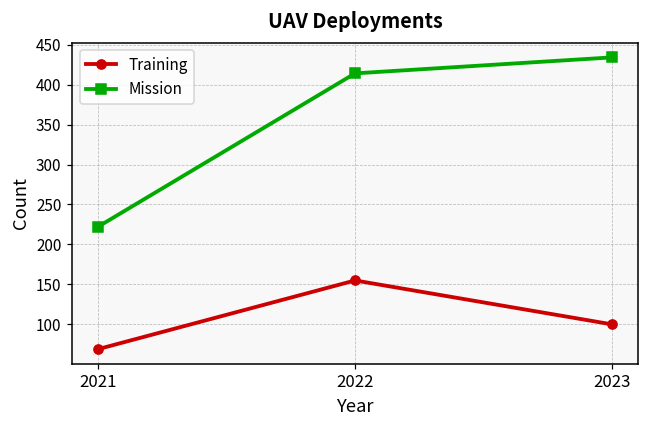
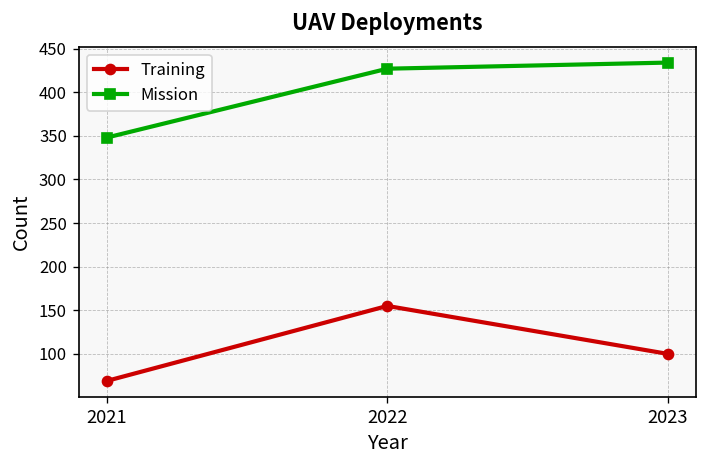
Mission, 2021: 220 -> 350
Mission, 2022: 410 -> 430
